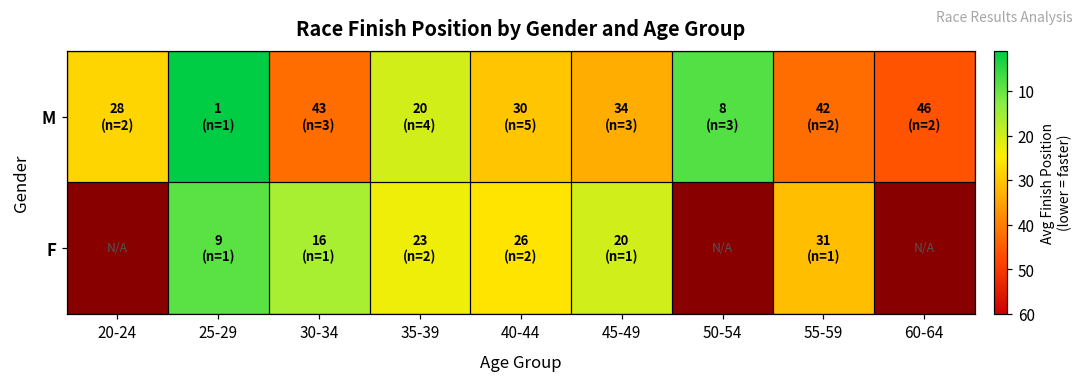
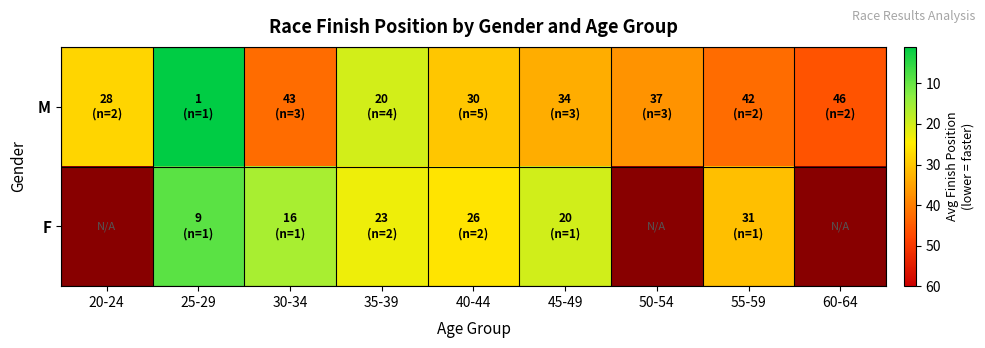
M, 50-54: 8 -> 37
